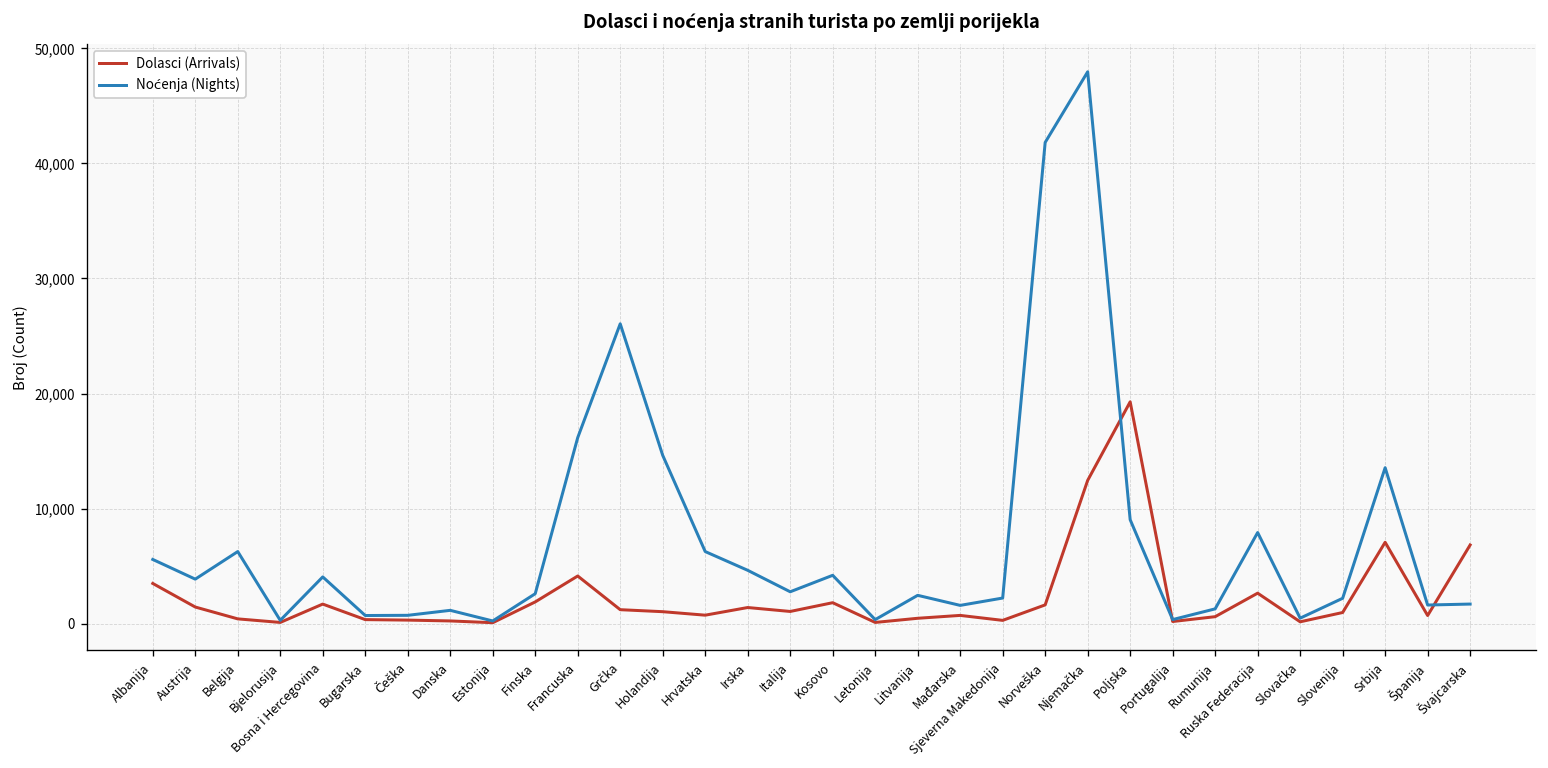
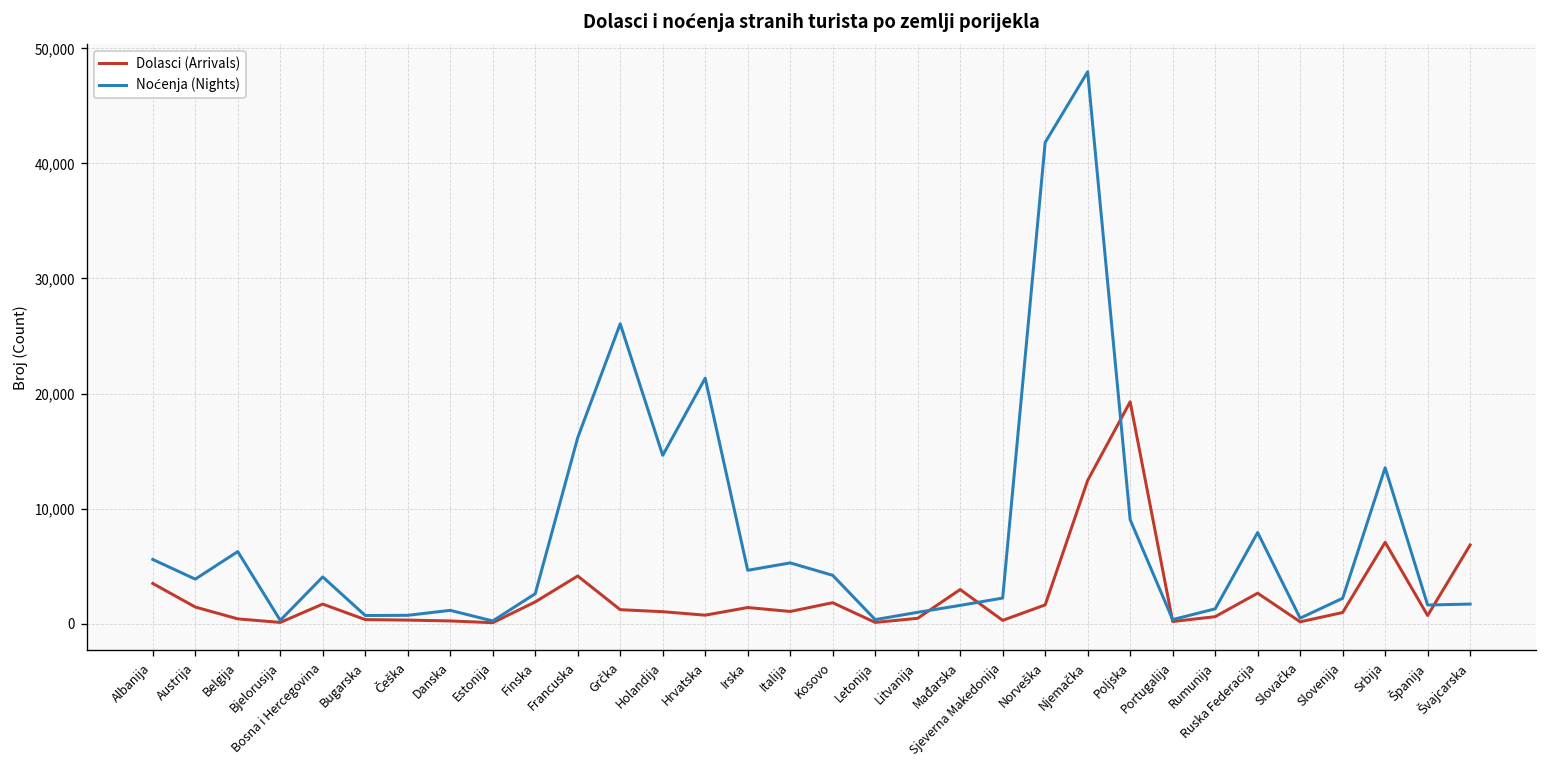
Noćenja (Nights), Hrvatska: 6,000 -> 21,000
Noćenja (Nights), Italija: 3,000 -> 5,000
Noćenja (Nights), Litvanija: 2,000 -> 1,000
Dolasci (Arrivals), Mađarska: 1,000 -> 3,000
